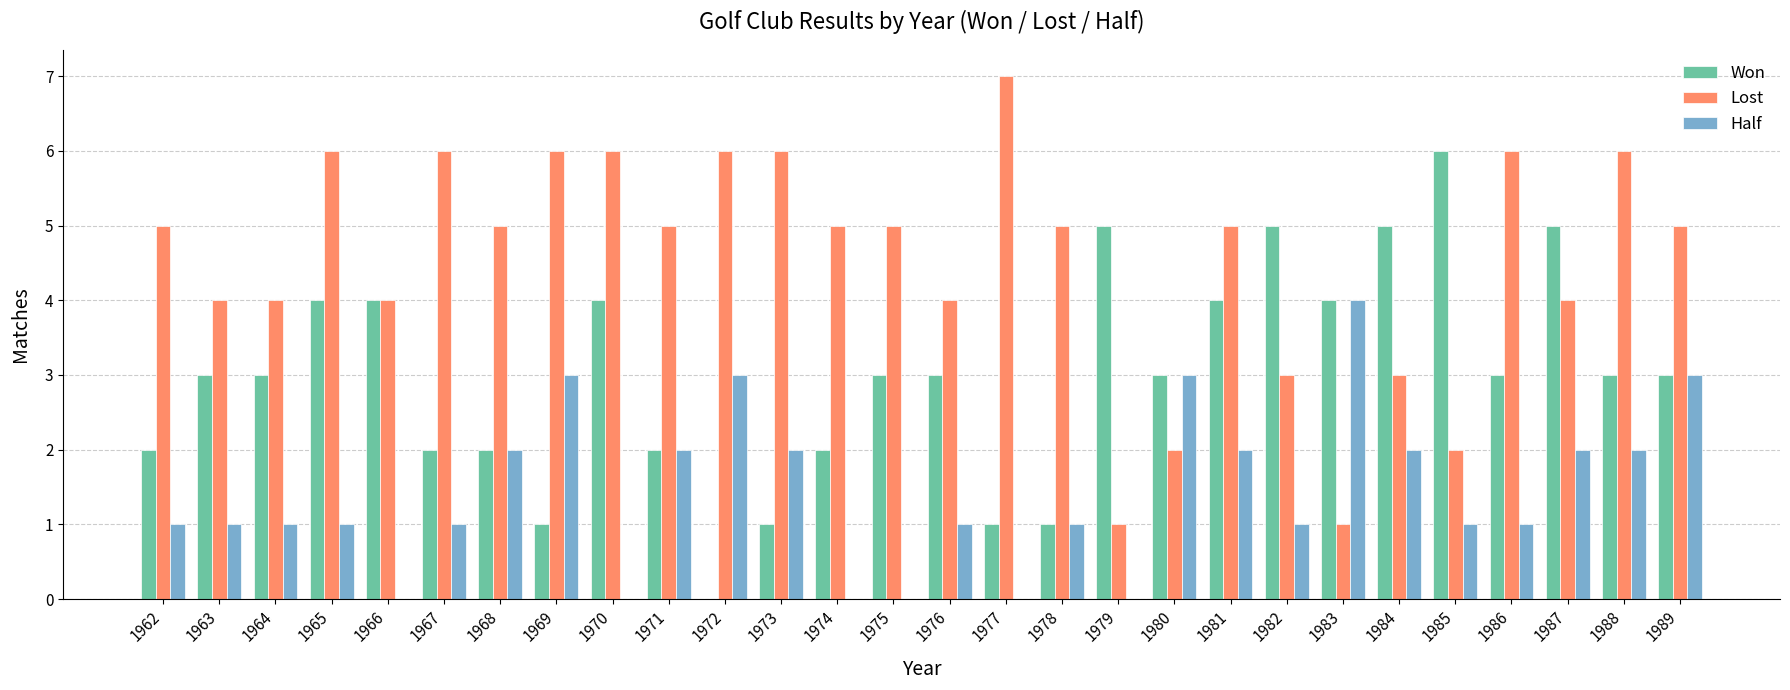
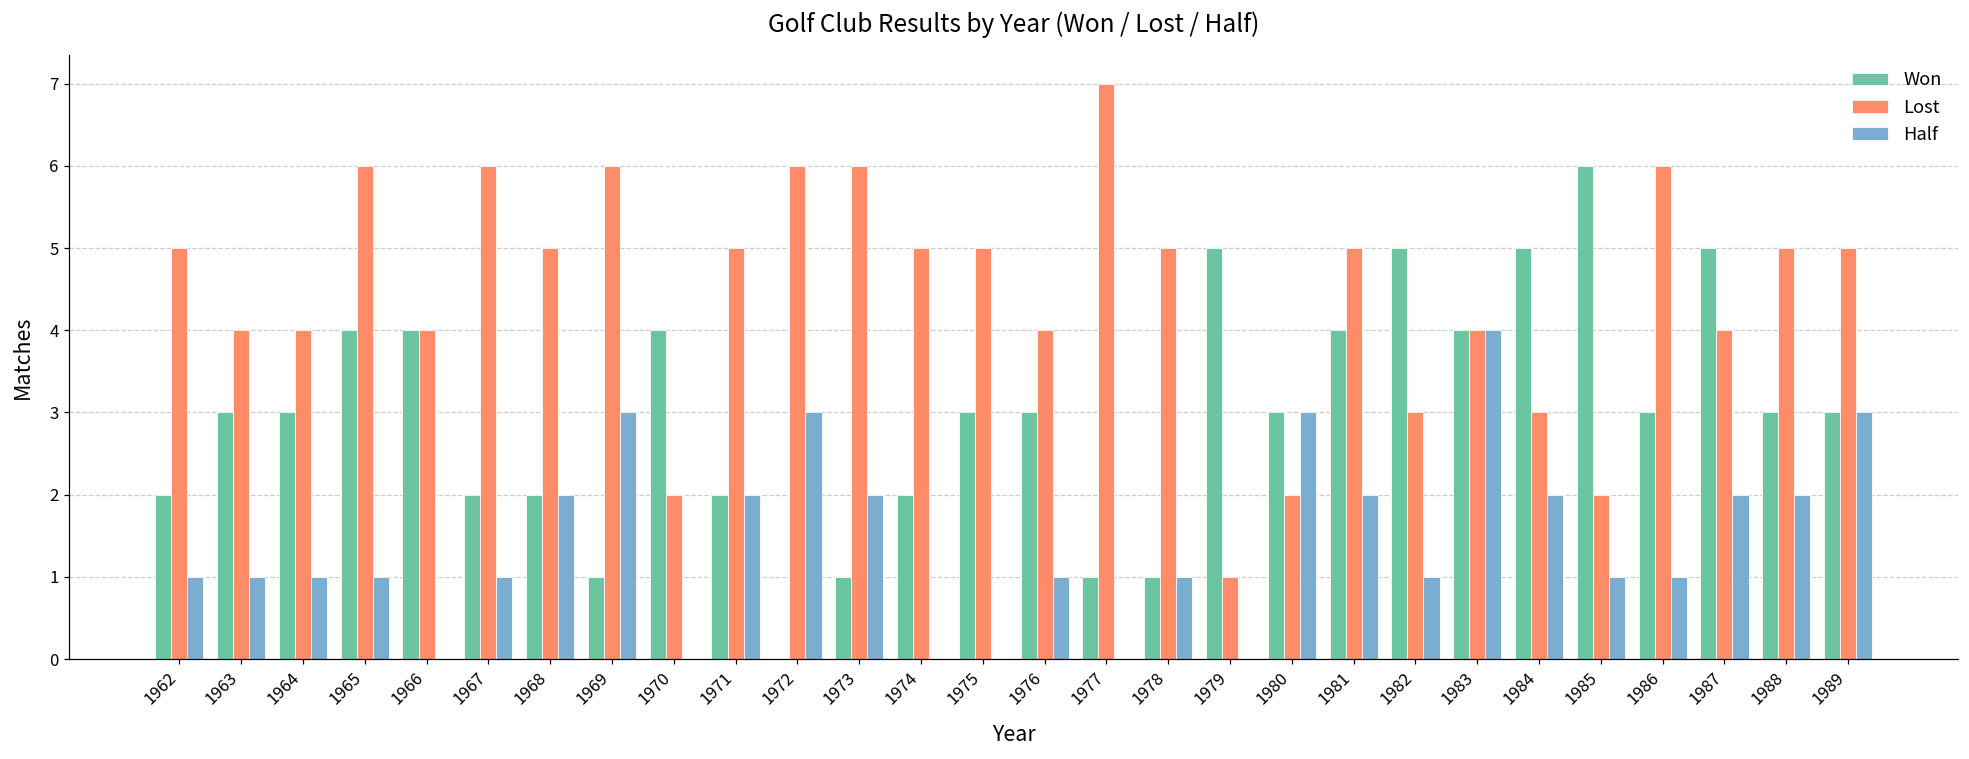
Lost, 1970: 6 -> 2
Lost, 1983: 1 -> 4
Lost, 1988: 6 -> 5
